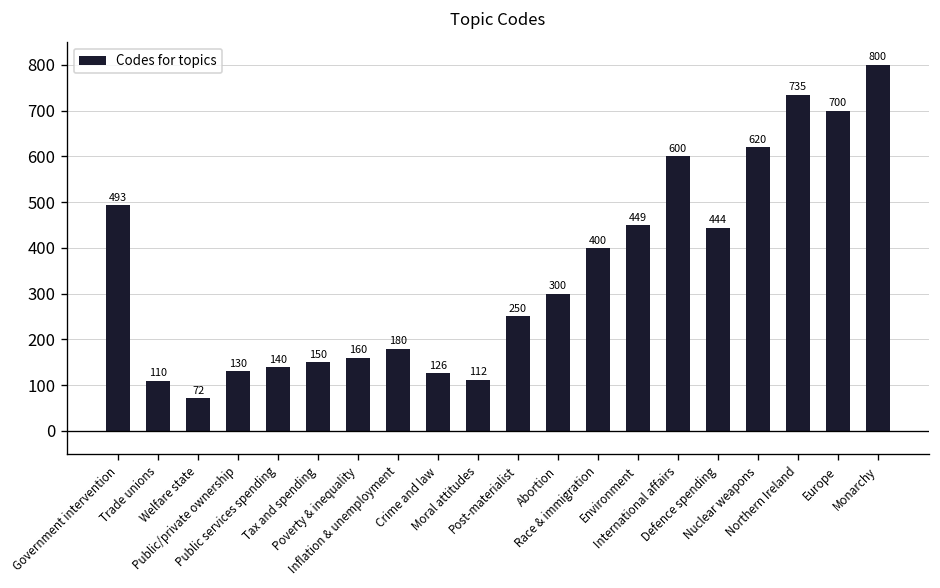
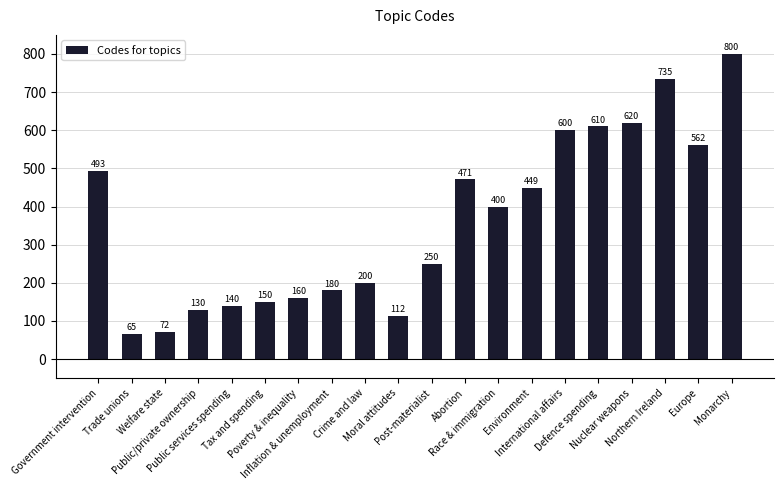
Trade unions: 110 -> 65
Crime and law: 126 -> 200
Abortion: 300 -> 471
Defence spending: 444 -> 610
Europe: 700 -> 562
